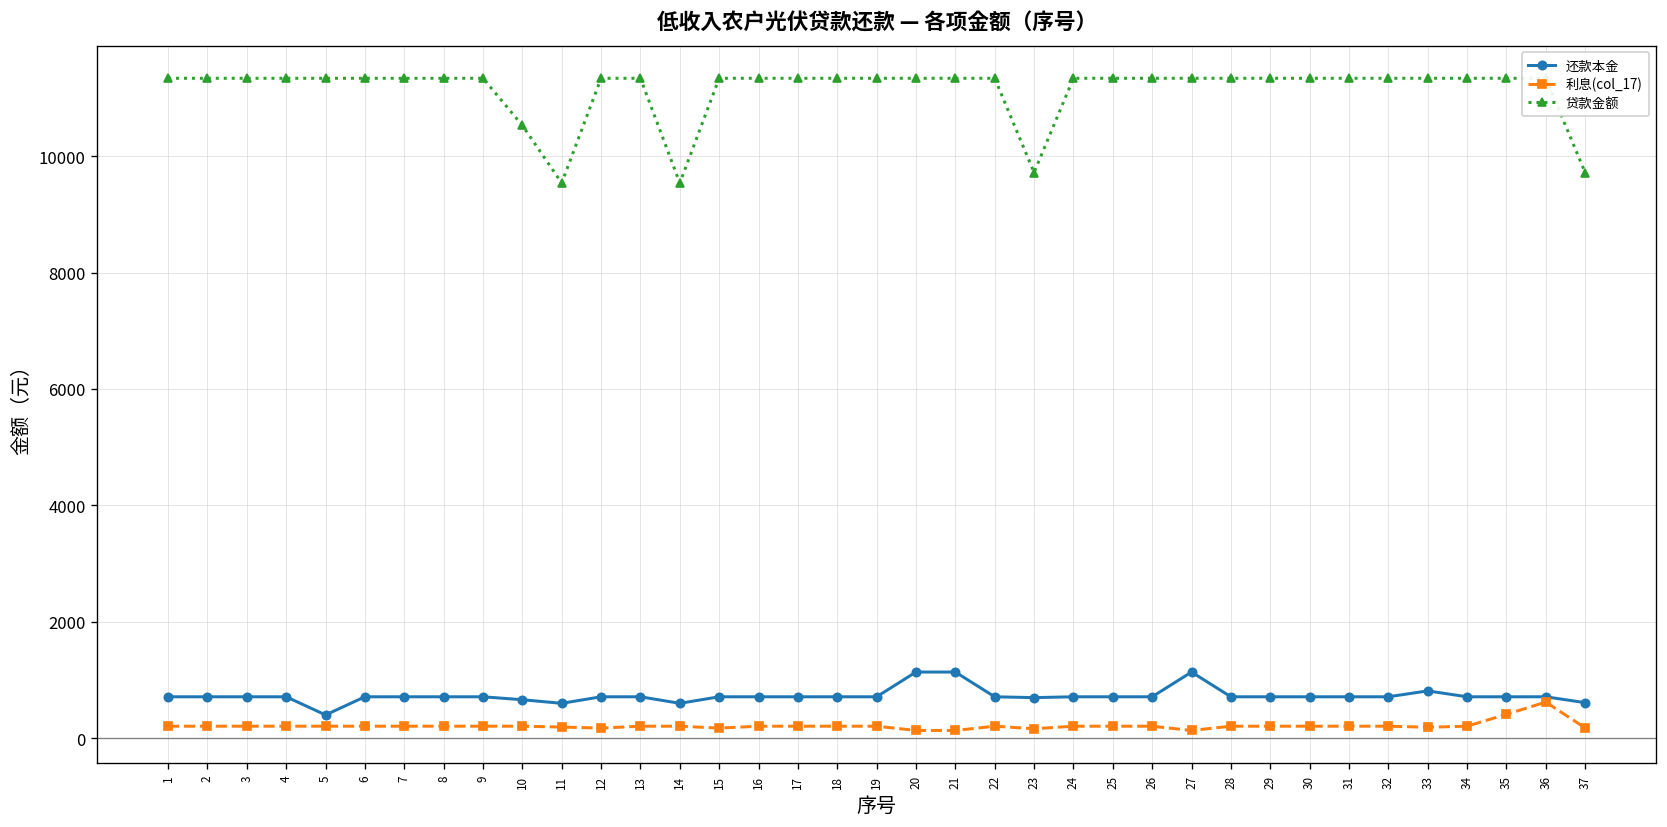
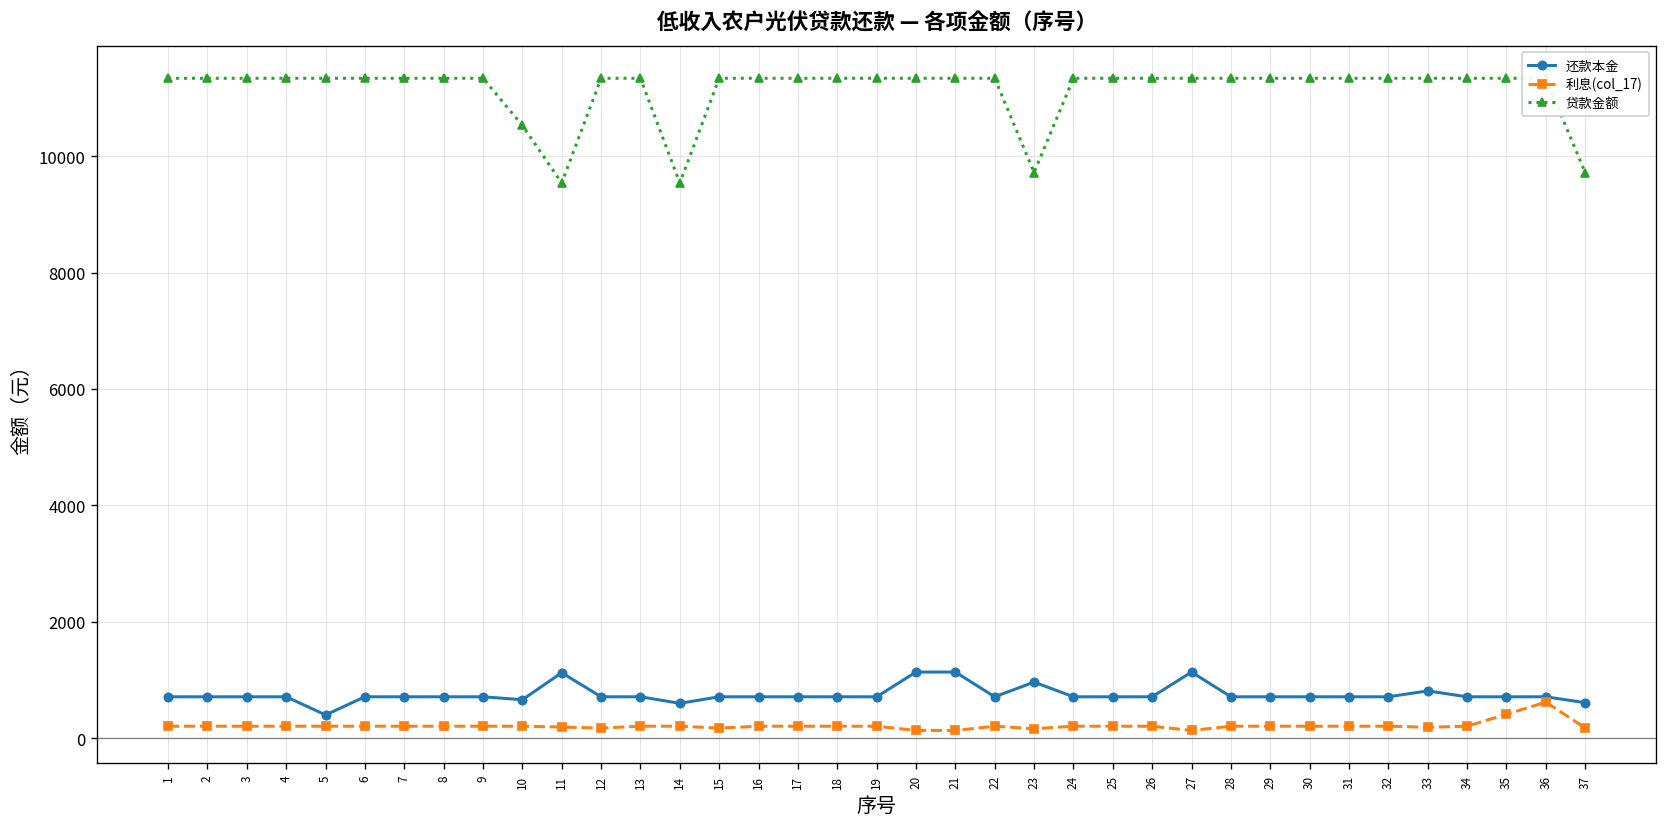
还款本金, 11: 600 -> 1100
还款本金, 23: 700 -> 1000
